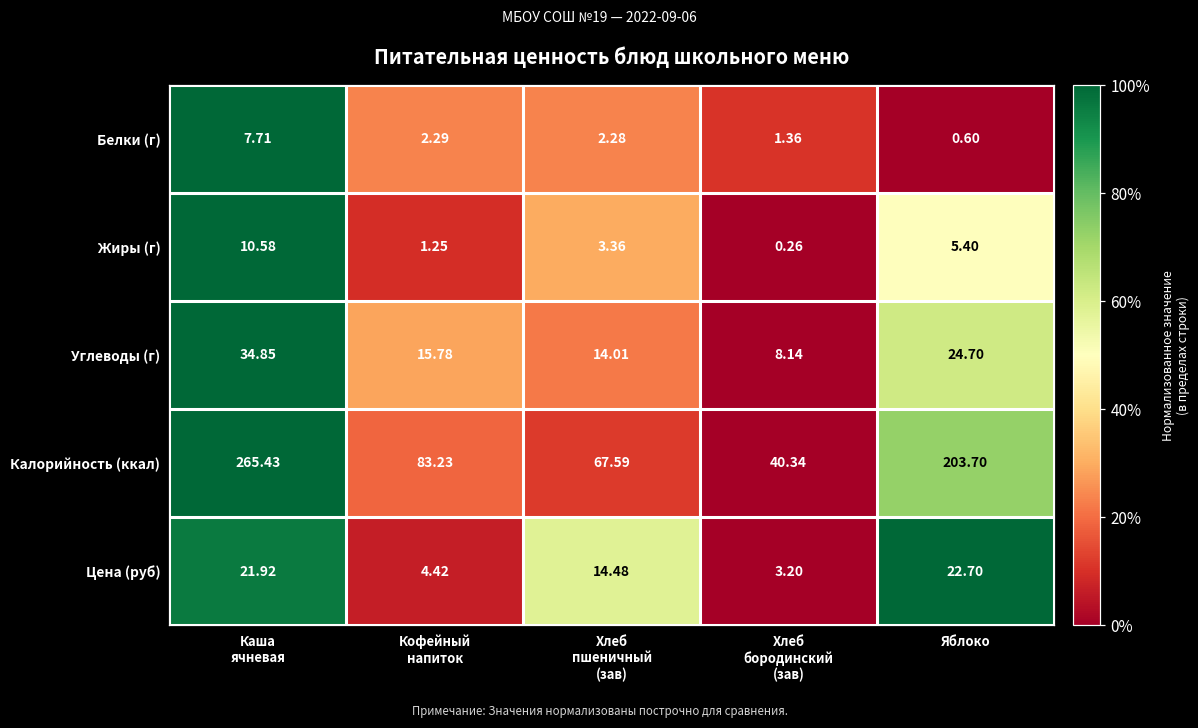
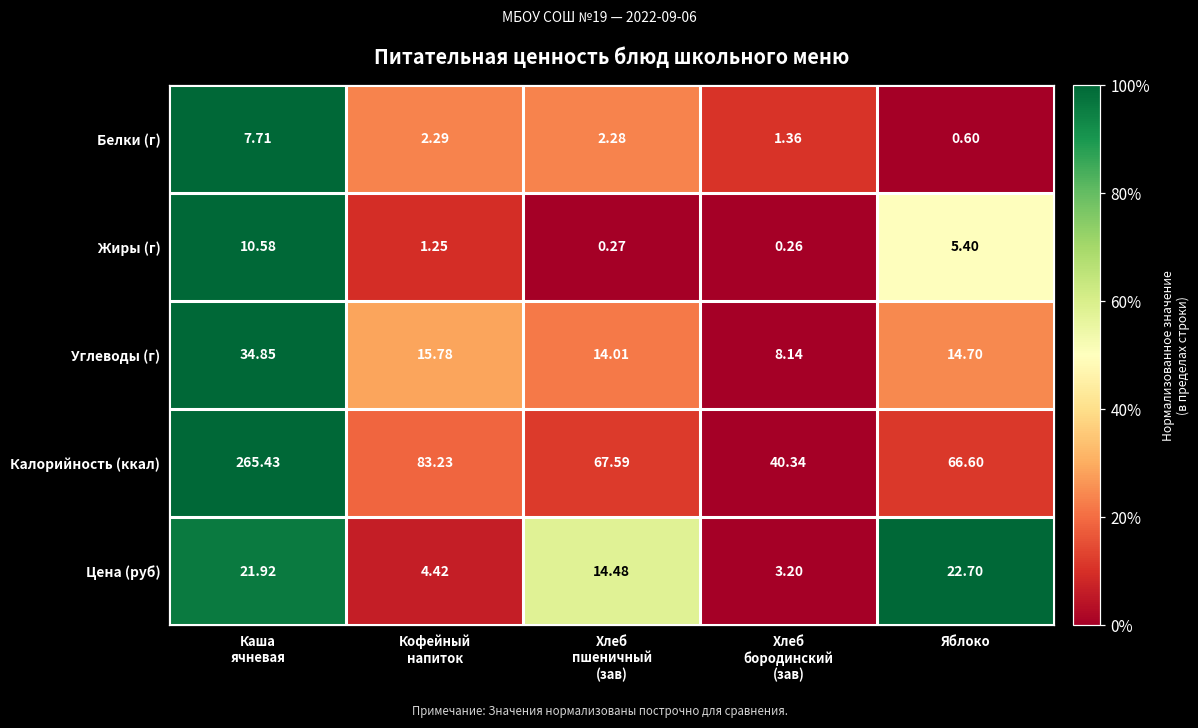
Жиры (г), Хлеб пшеничный (зав): 3.36 -> 0.27
Углеводы (г), Яблоко: 24.70 -> 14.70
Калорийность (ккал), Яблоко: 203.70 -> 66.60
